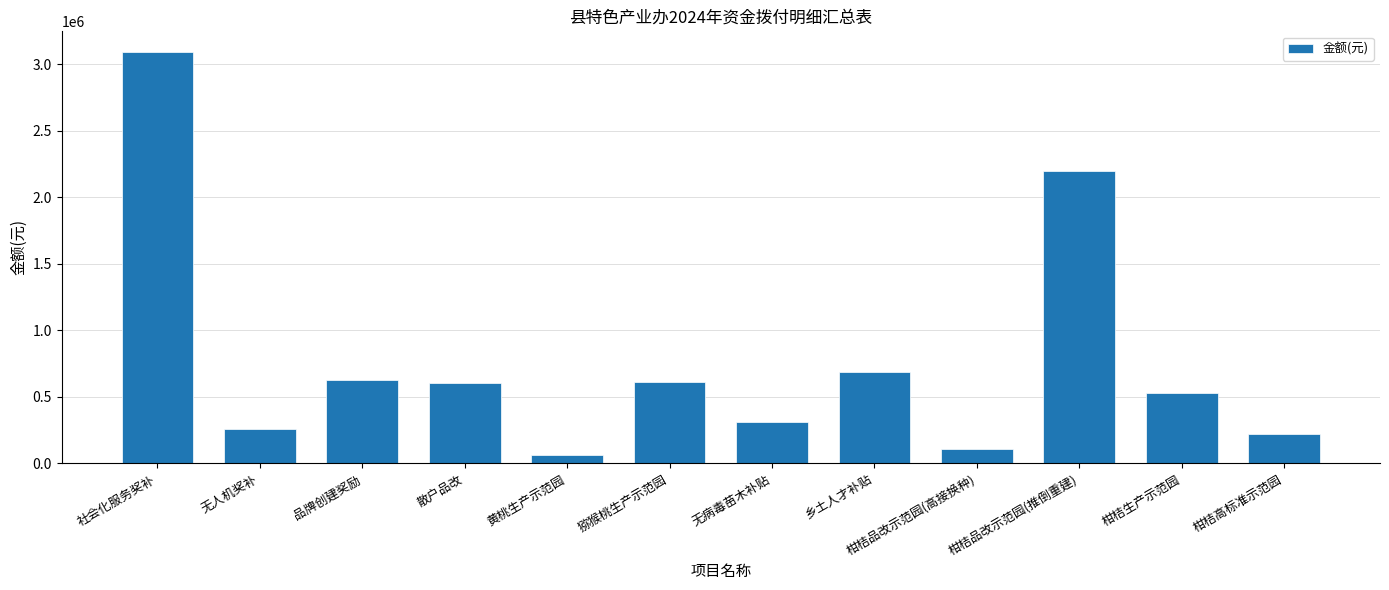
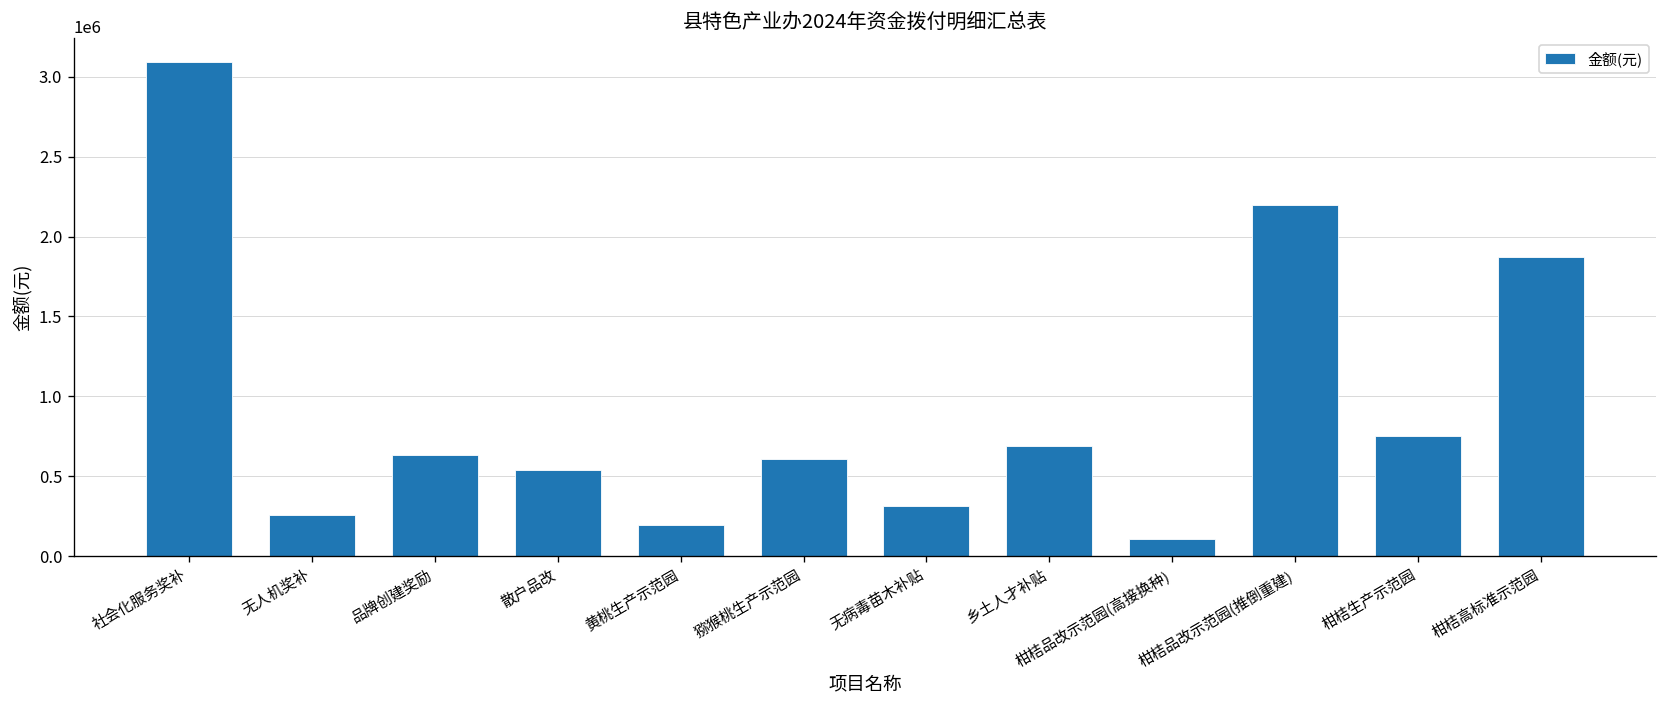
散户品改: 600000 -> 540000
黄桃生产示范园: 60000 -> 190000
柑桔生产示范园: 530000 -> 750000
柑桔高标准示范园: 220000 -> 1870000
